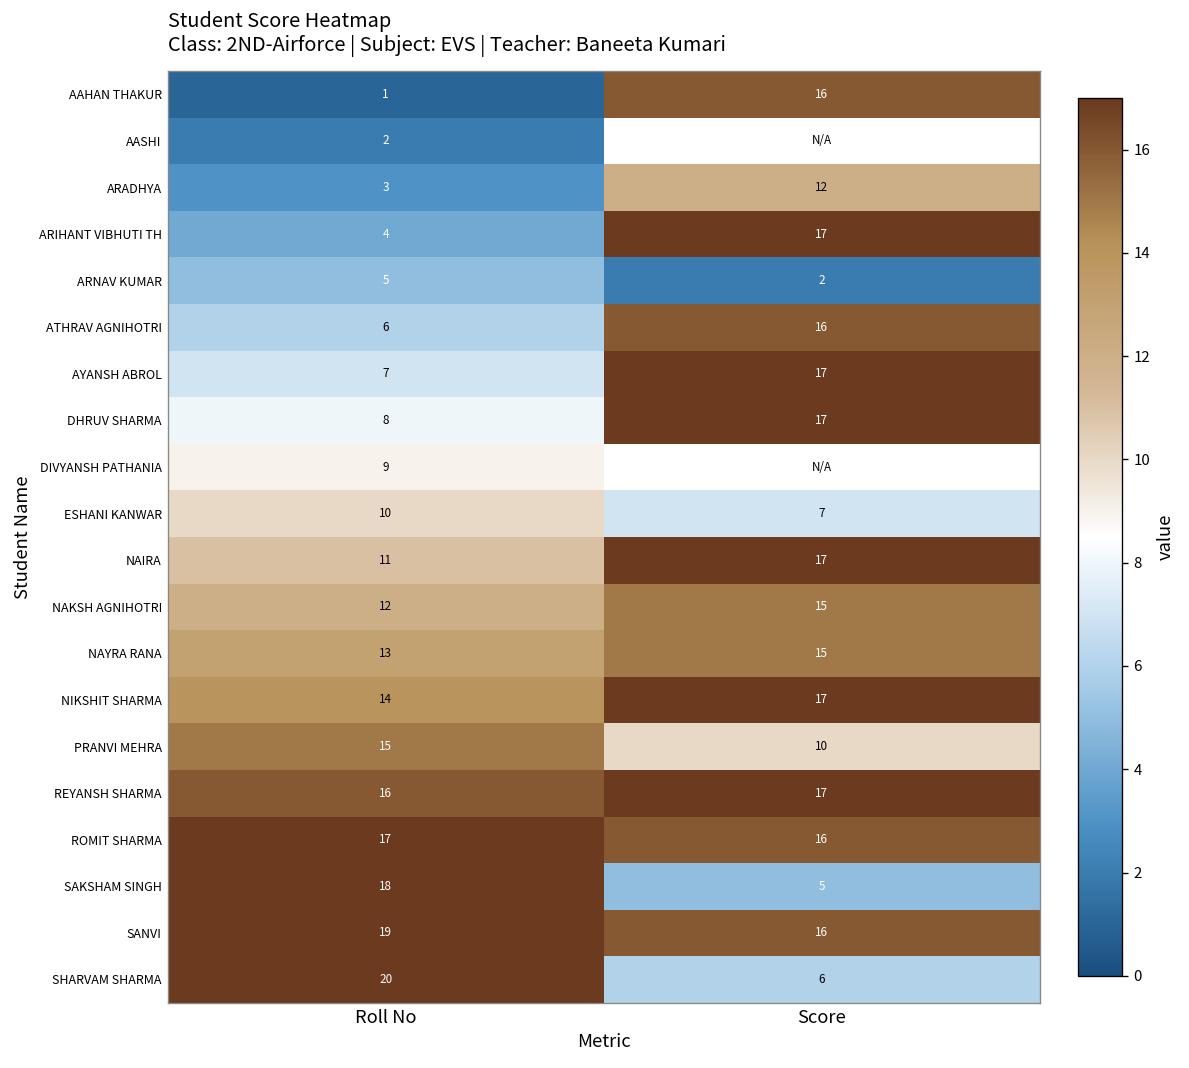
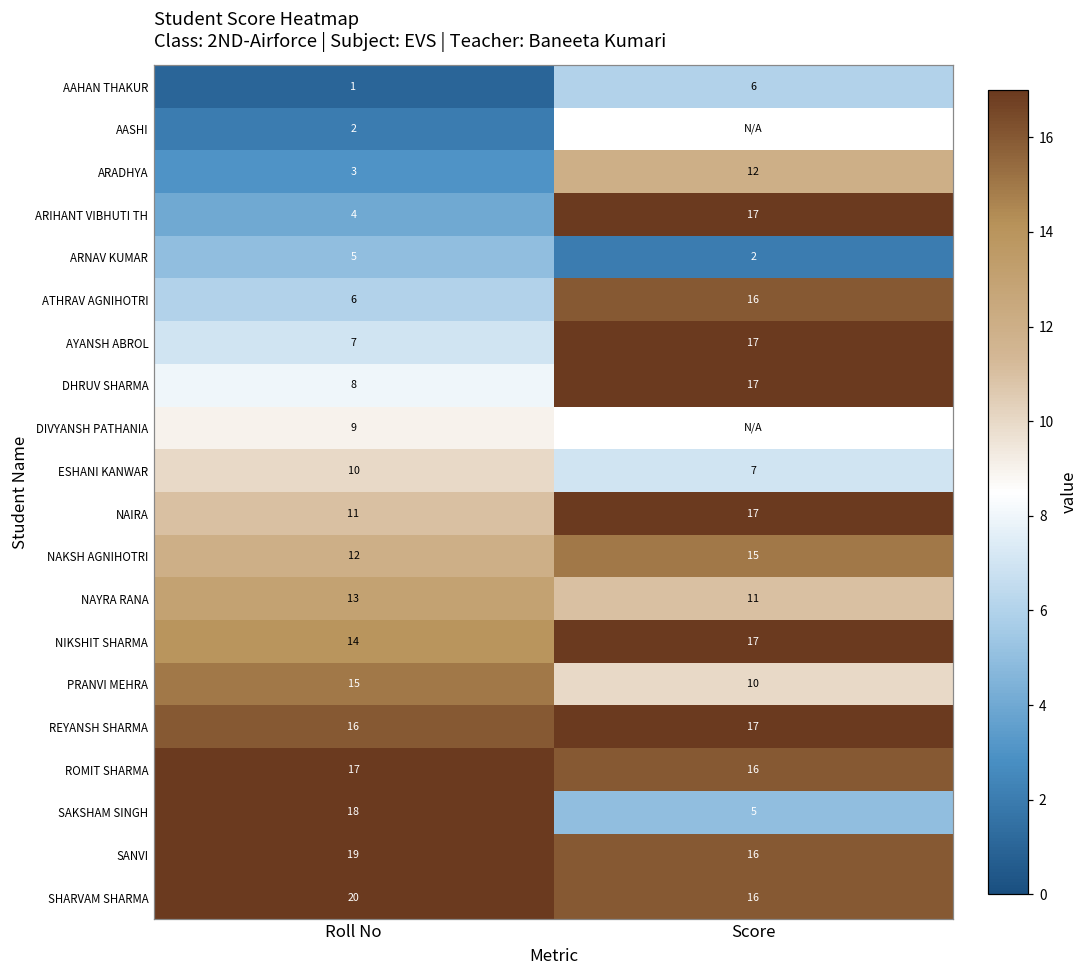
AAHAN THAKUR, Score: 16 -> 6
NAYRA RANA, Score: 15 -> 11
SHARVAM SHARMA, Score: 6 -> 16
